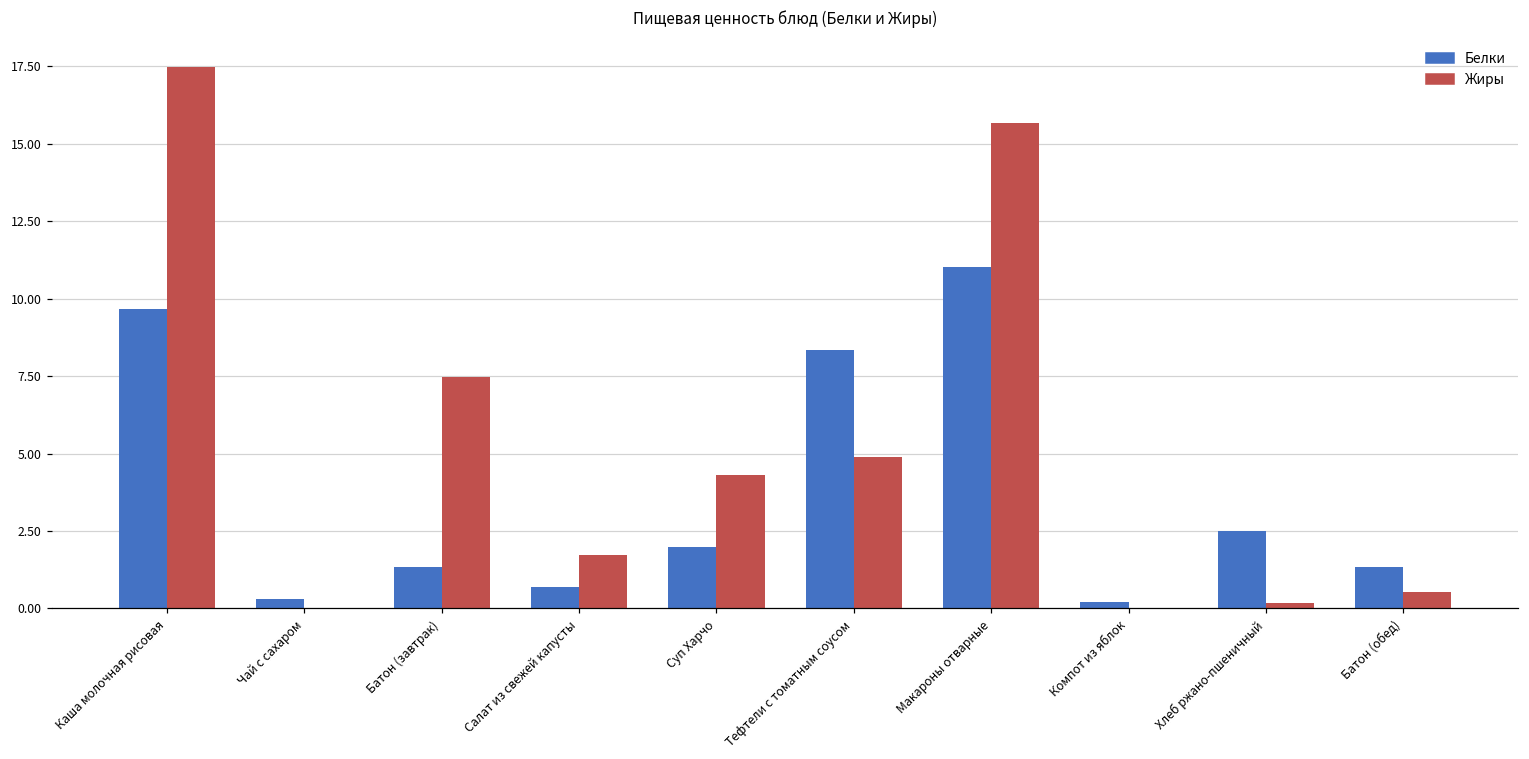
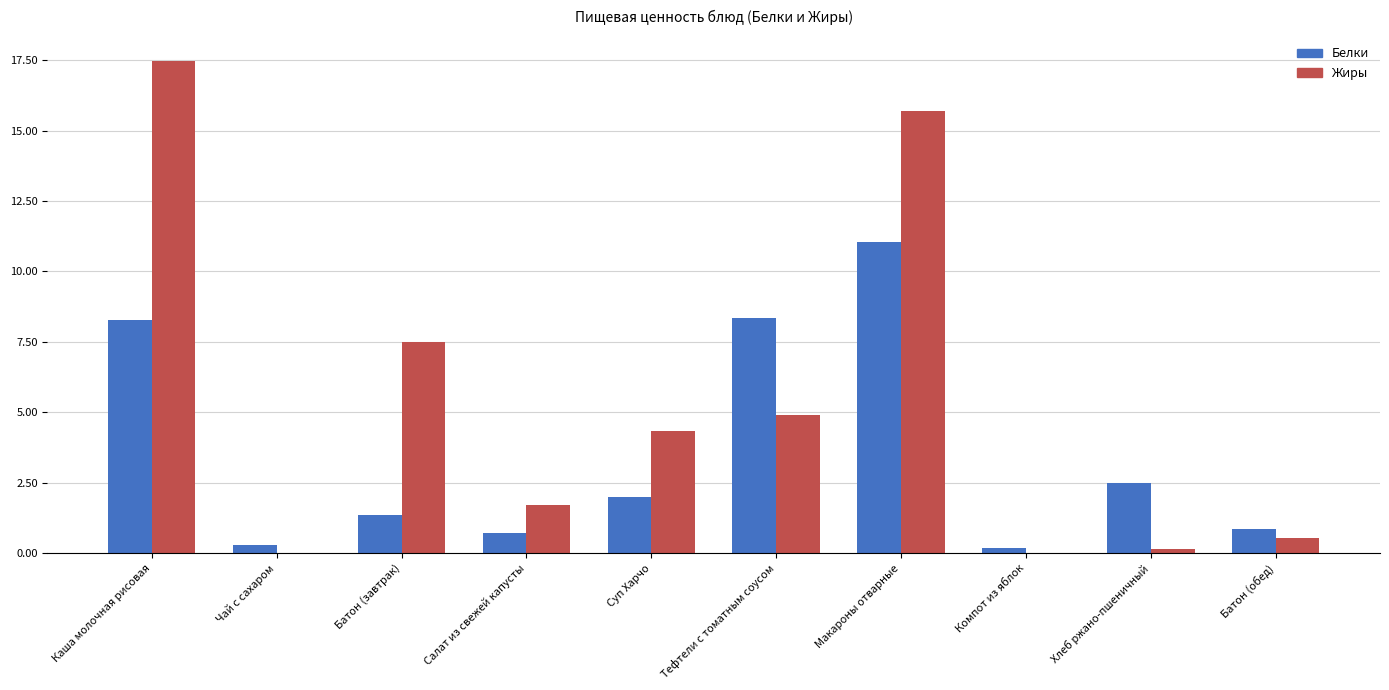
Белки, Каша молочная рисовая: 9.7 -> 8.3
Белки, Батон (обед): 1.4 -> 0.9
